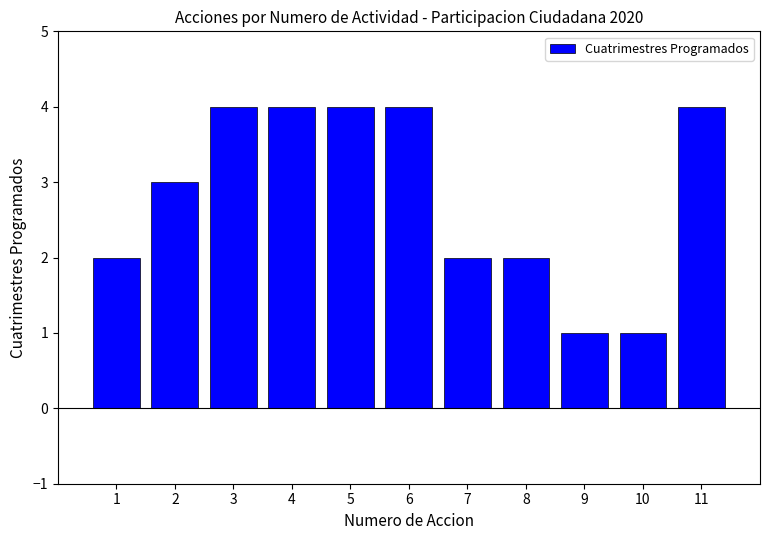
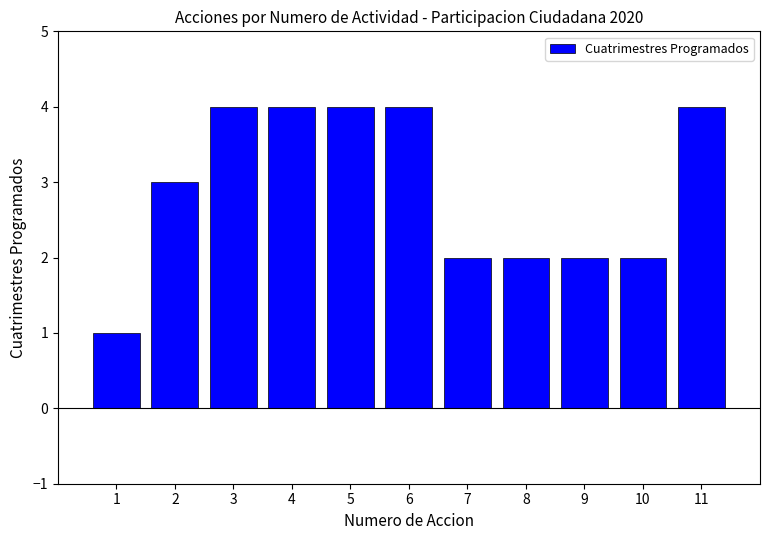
1: 2 -> 1
9: 1 -> 2
10: 1 -> 2
